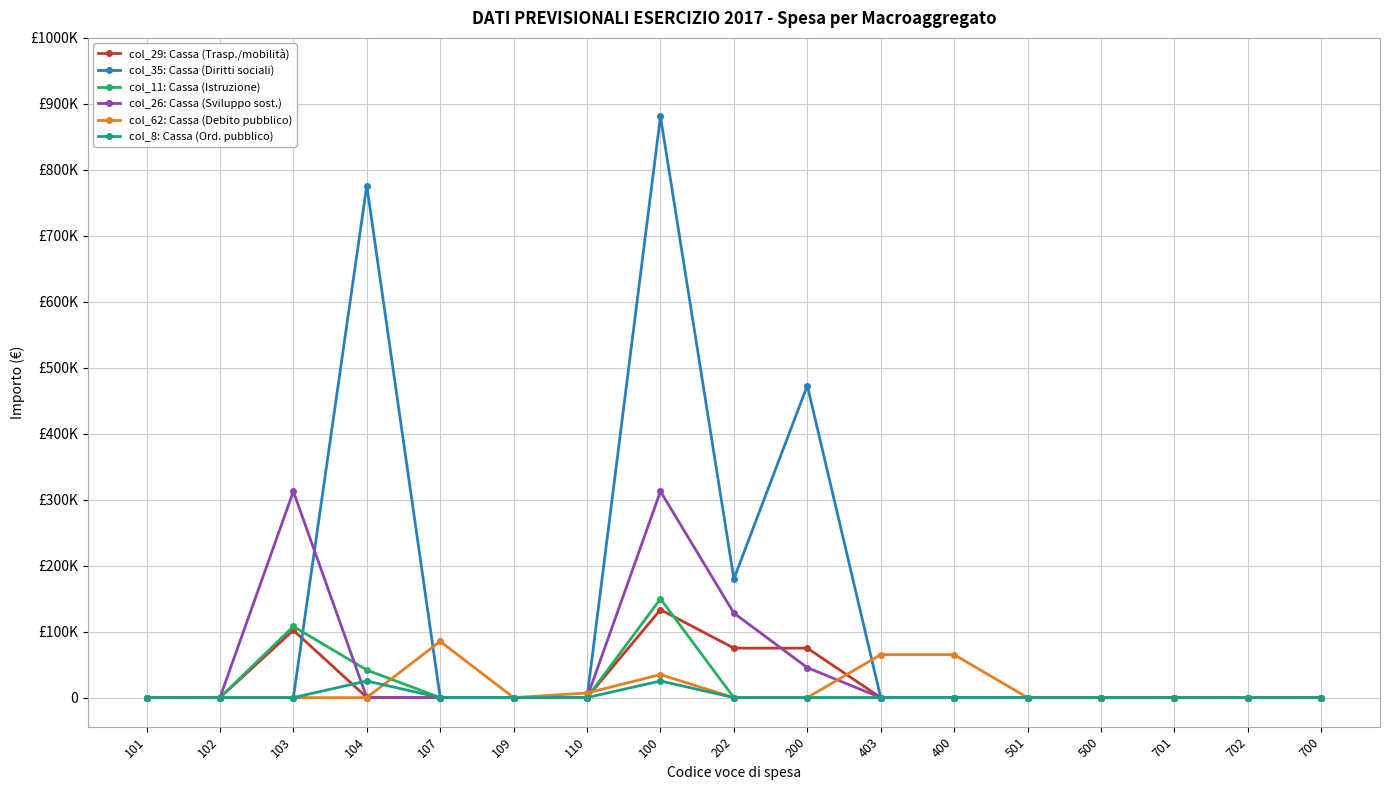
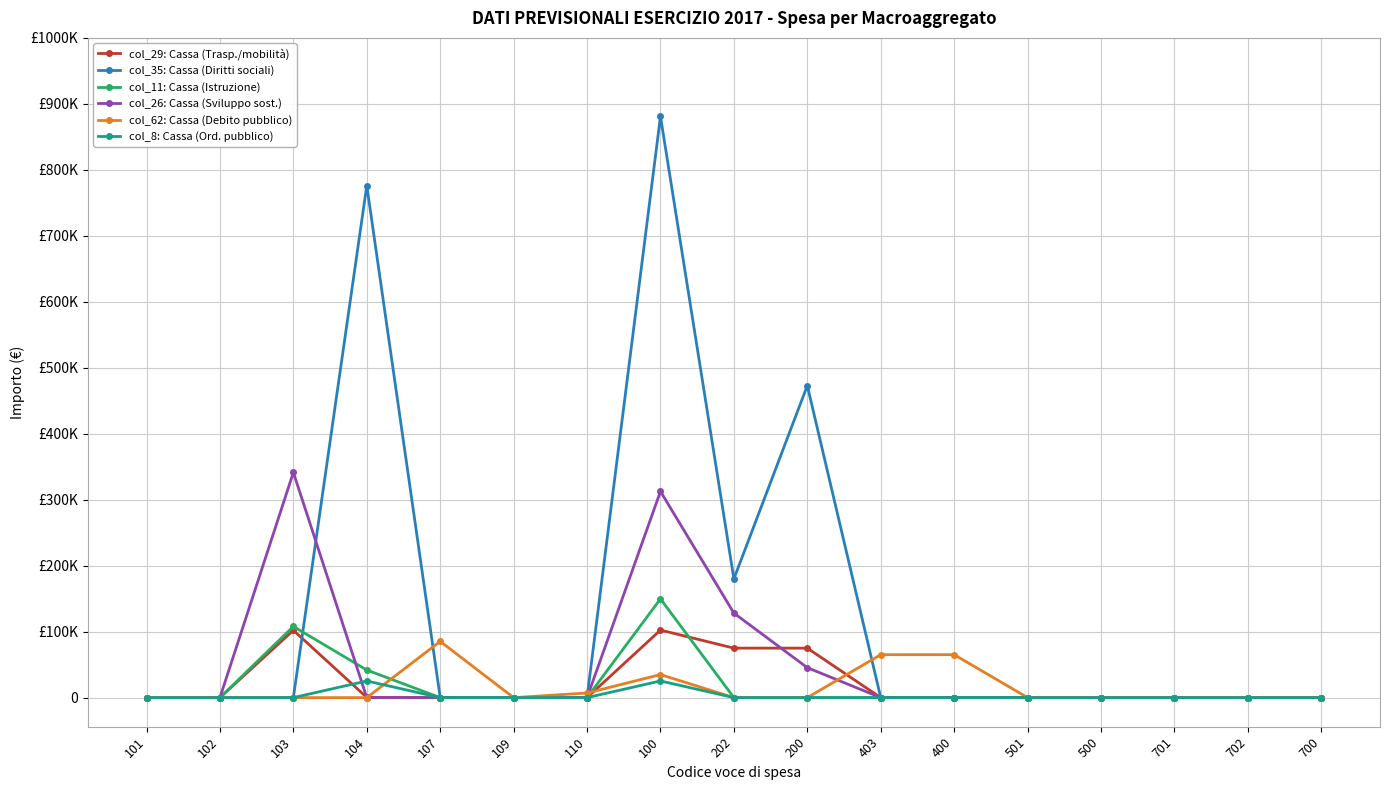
col_26: Cassa (Sviluppo sost.), 103: £310000 -> £340000
col_29: Cassa (Trasp./mobilità), 100: £130000 -> £100000
